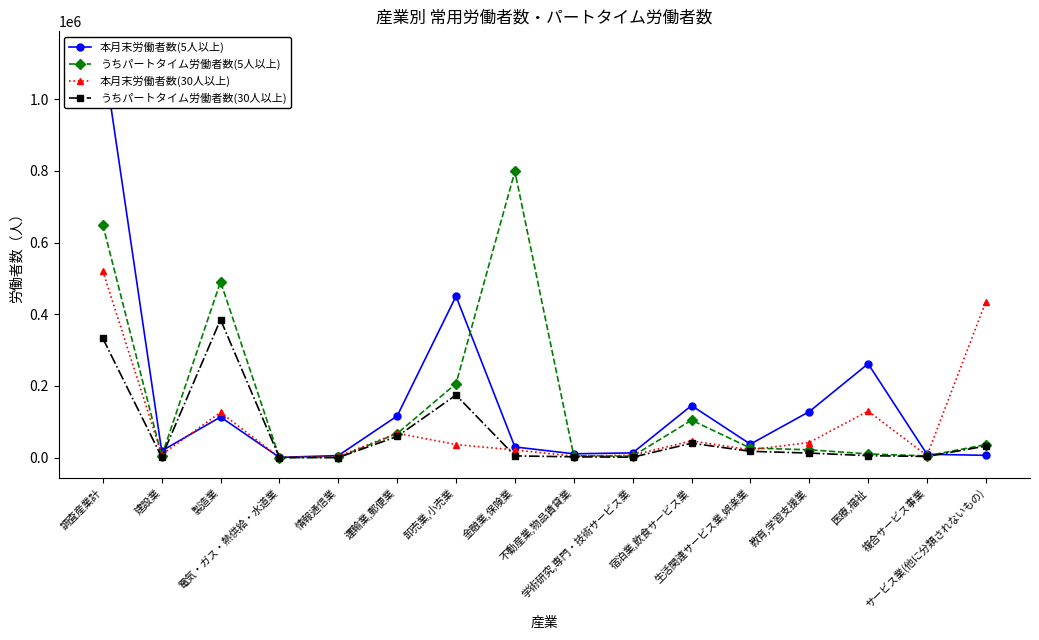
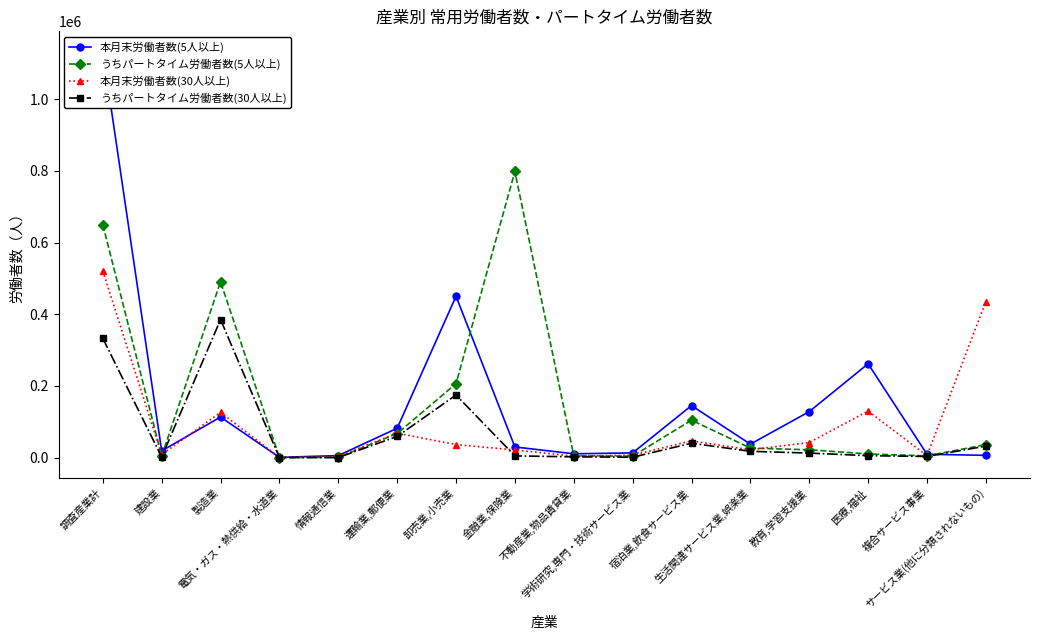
本月末労働者数(5人以上), 運輸業,郵便業: 120000 -> 80000
